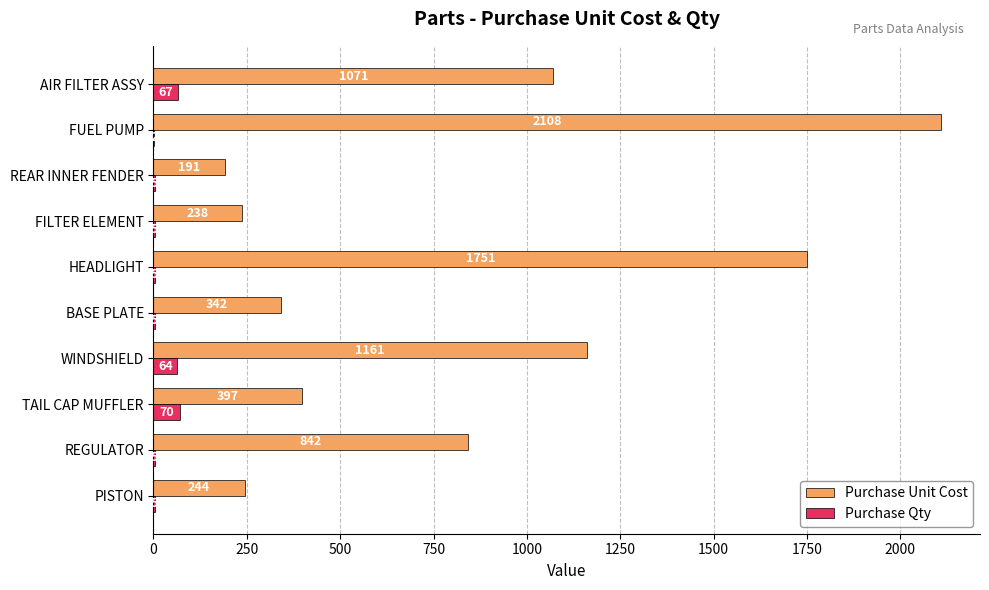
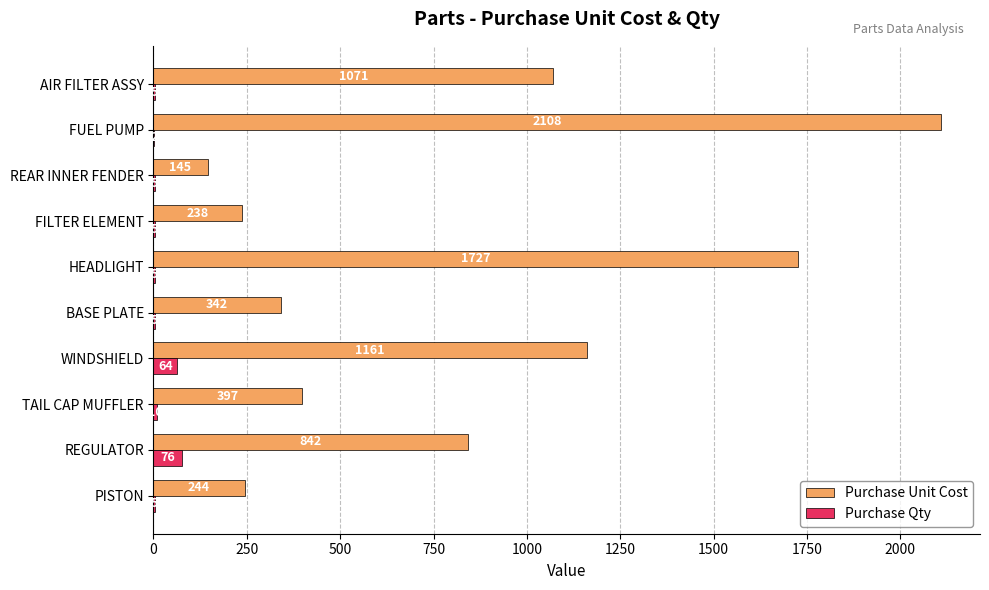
Purchase Qty, AIR FILTER ASSY: 70 -> 10
Purchase Unit Cost, REAR INNER FENDER: 191 -> 145
Purchase Unit Cost, HEADLIGHT: 1751 -> 1727
Purchase Qty, TAIL CAP MUFFLER: 70 -> 10
Purchase Qty, REGULATOR: 10 -> 80
